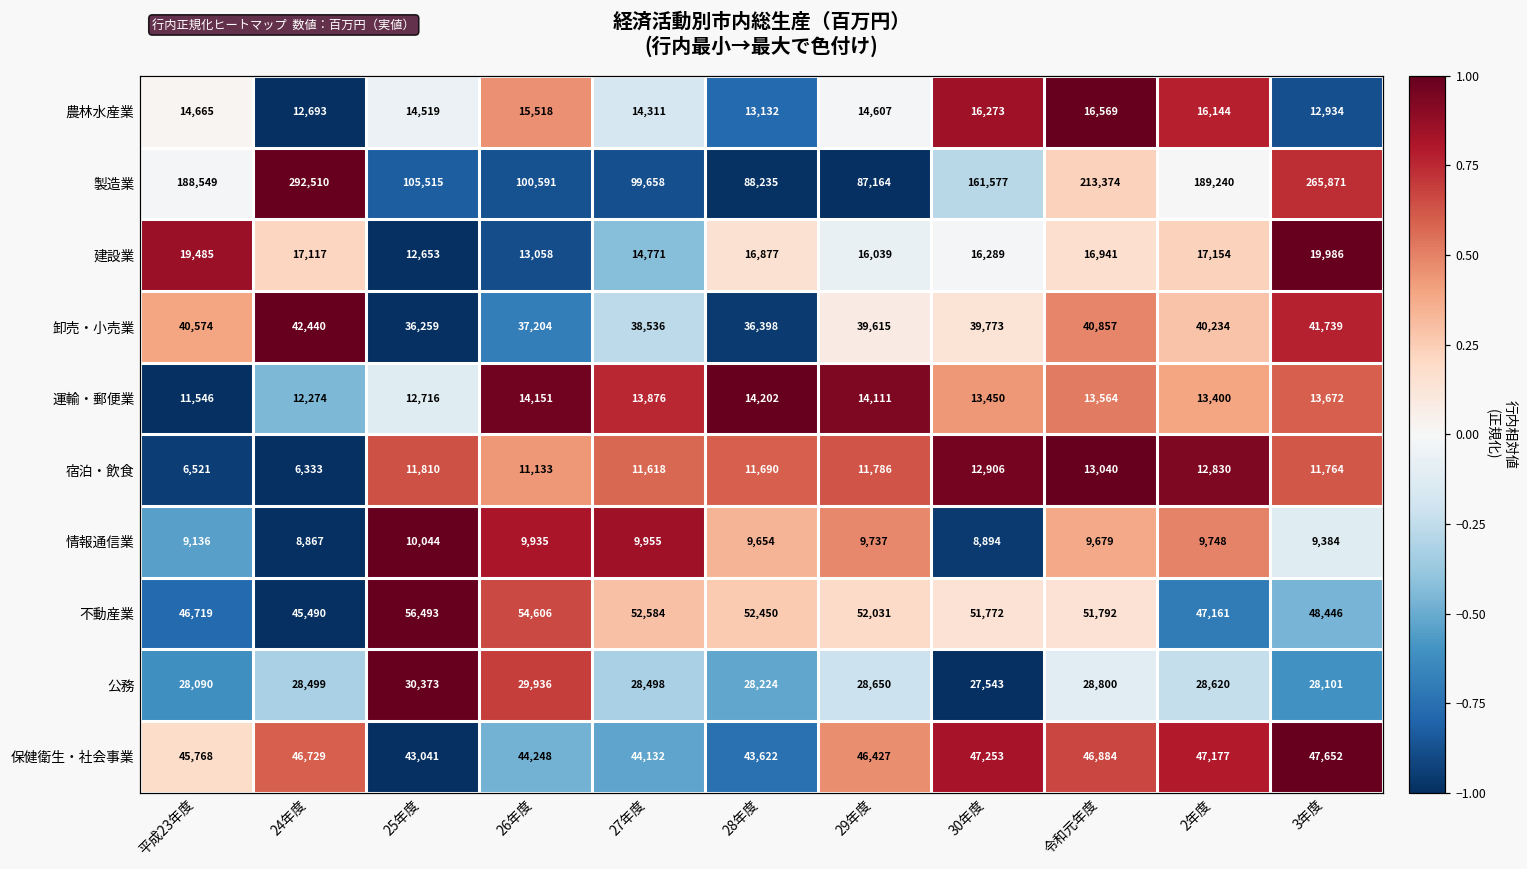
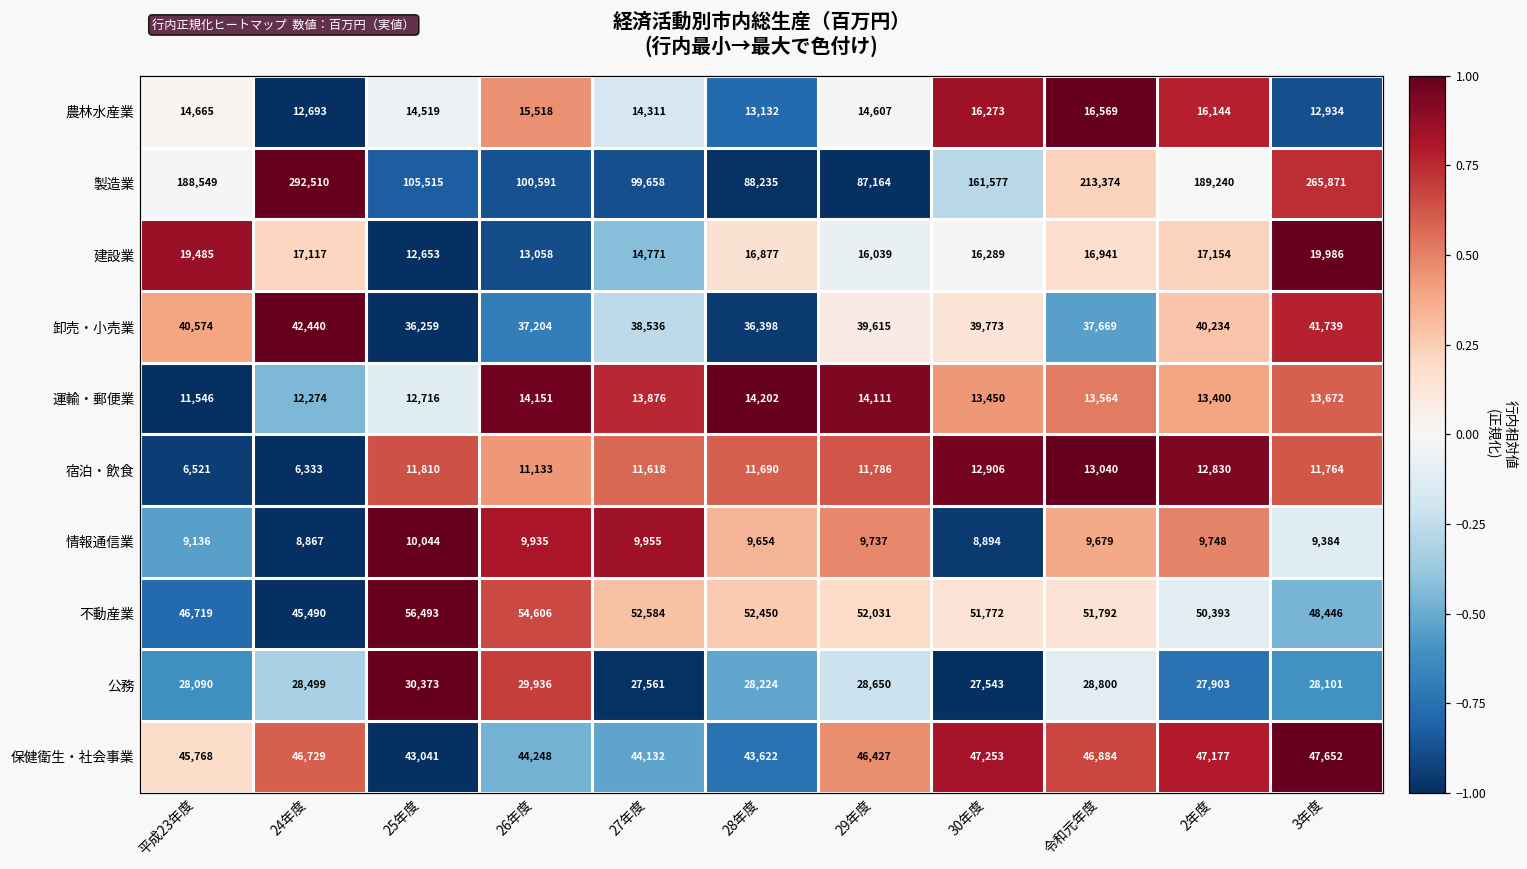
卸売・小売業, 令和元年度: 40,857 -> 37,669
不動産業, 2年度: 47,161 -> 50,393
公務, 27年度: 28,498 -> 27,561
公務, 2年度: 28,620 -> 27,903
